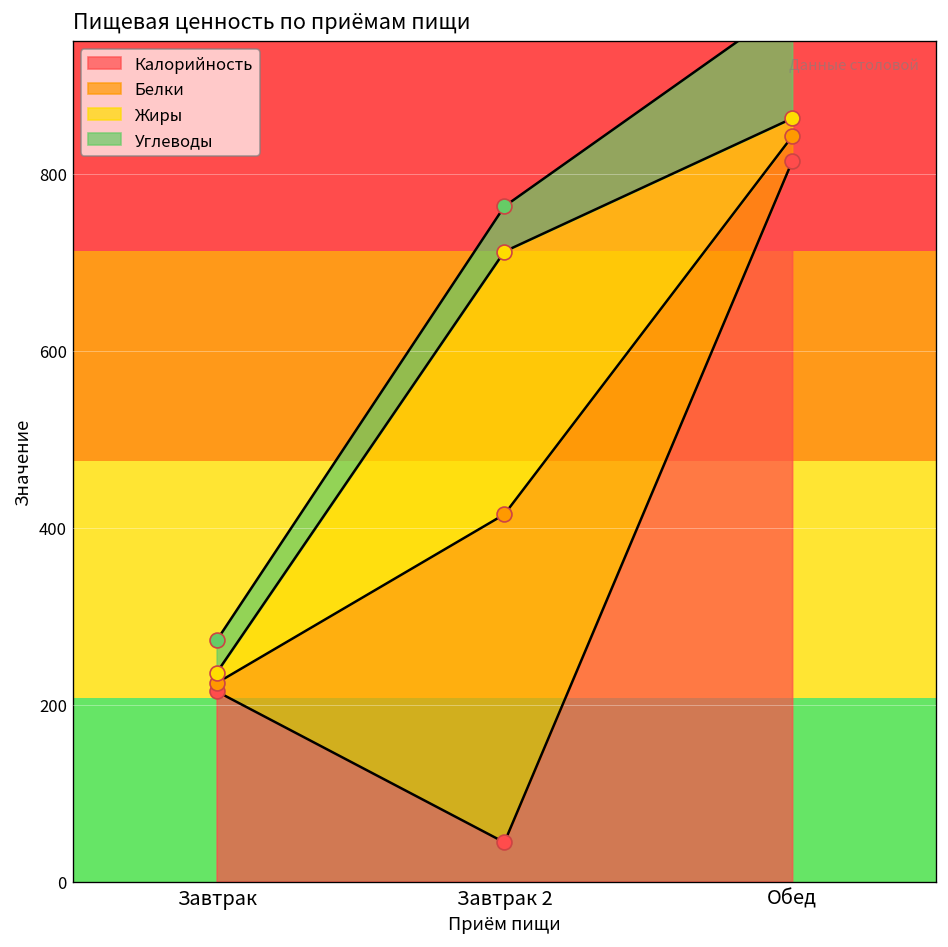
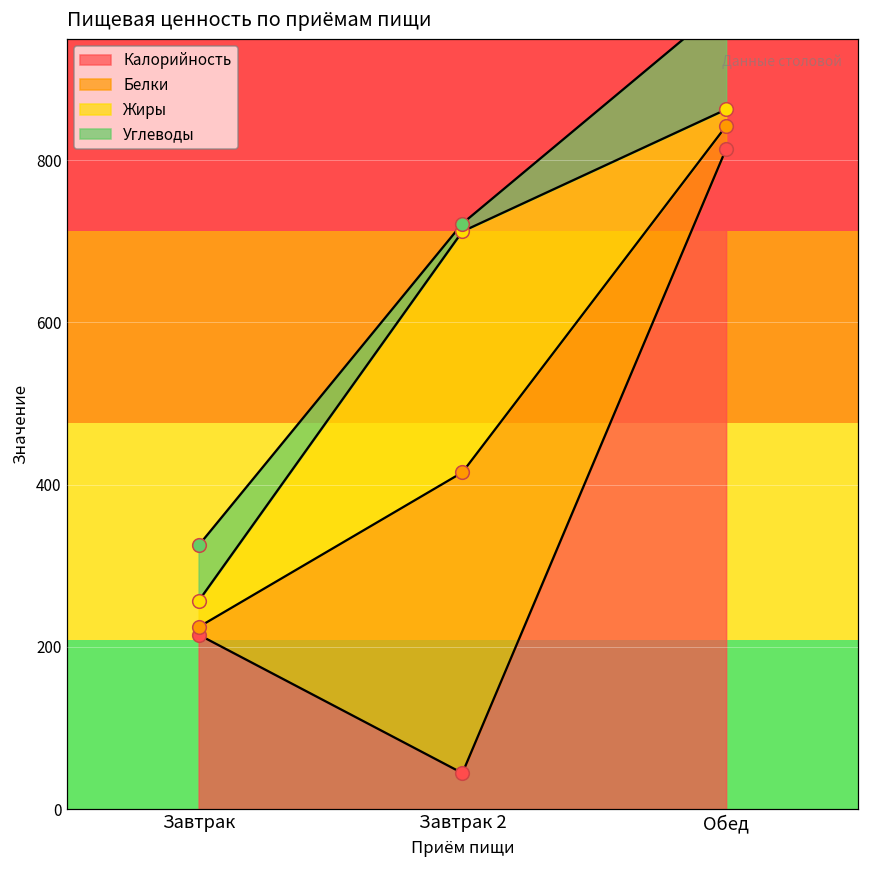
Жиры, Завтрак: 10 -> 30
Углеводы, Завтрак: 40 -> 70
Углеводы, Завтрак 2: 50 -> 10
